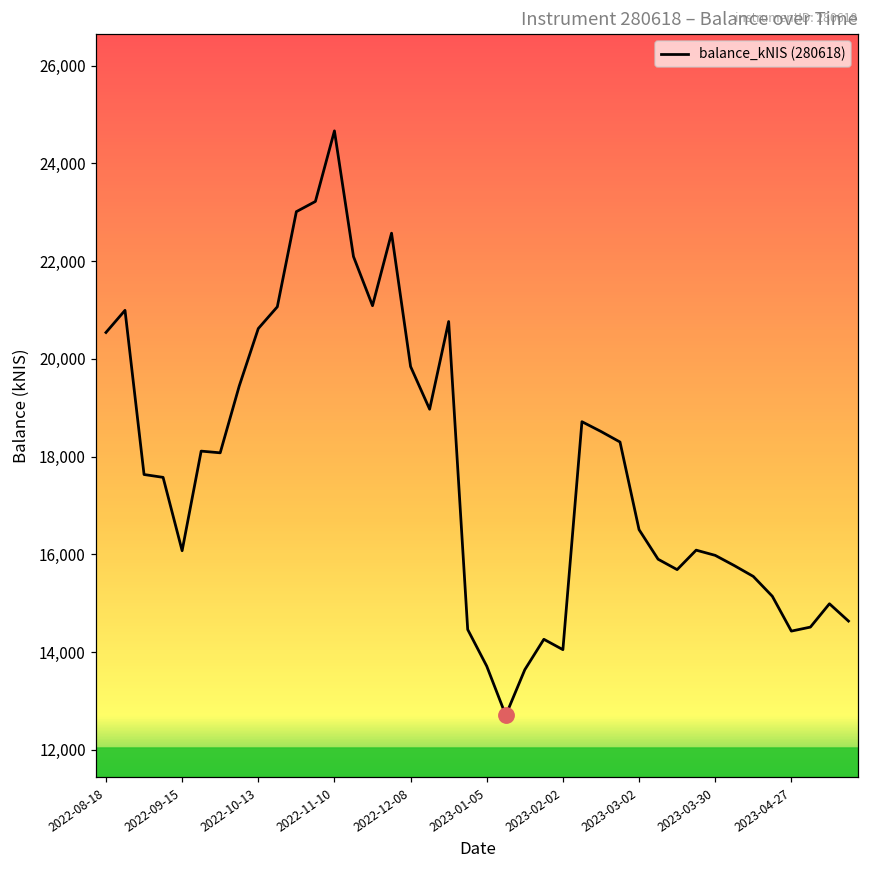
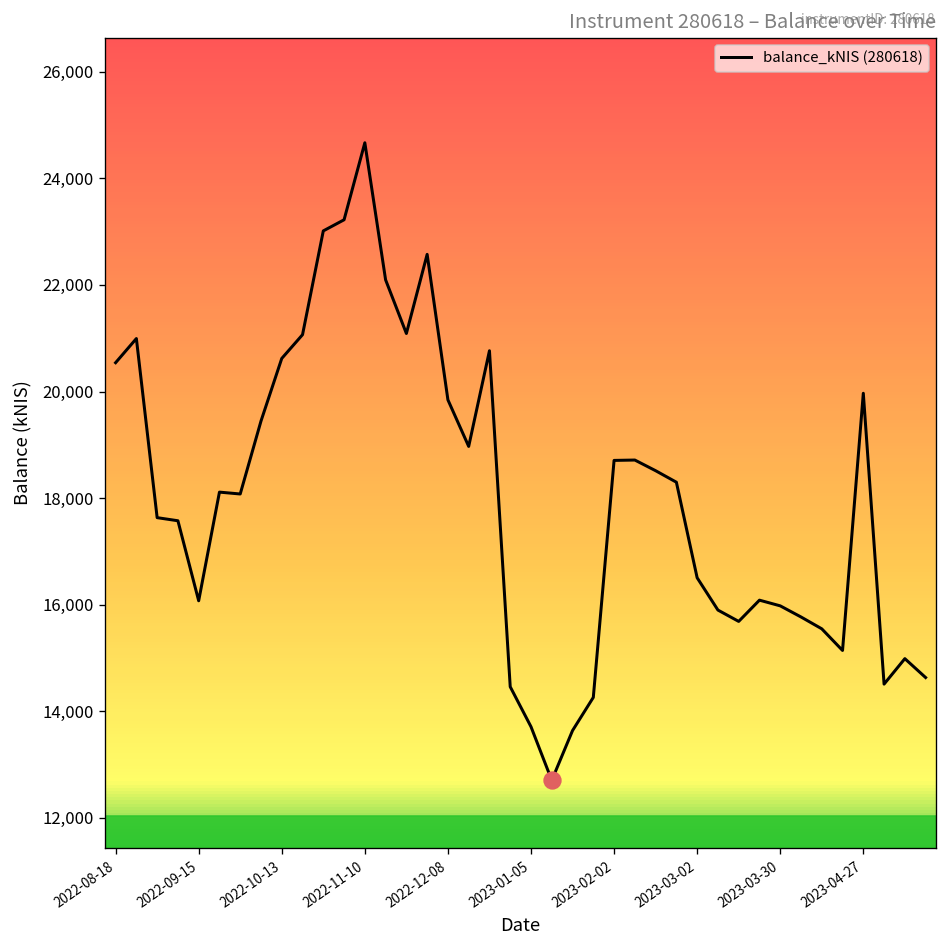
balance_kNIS (280618), 2023-02-02: 14,000 -> 18,700
balance_kNIS (280618), 2023-04-27: 14,400 -> 20,000
